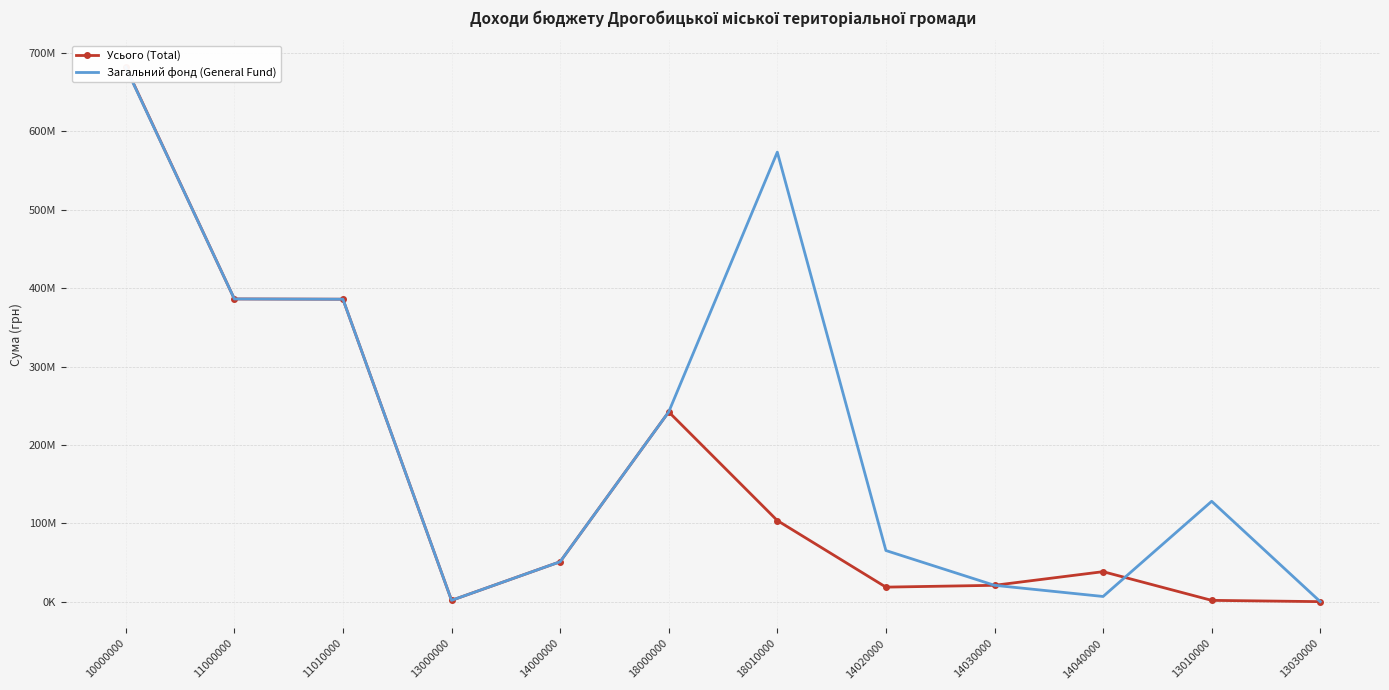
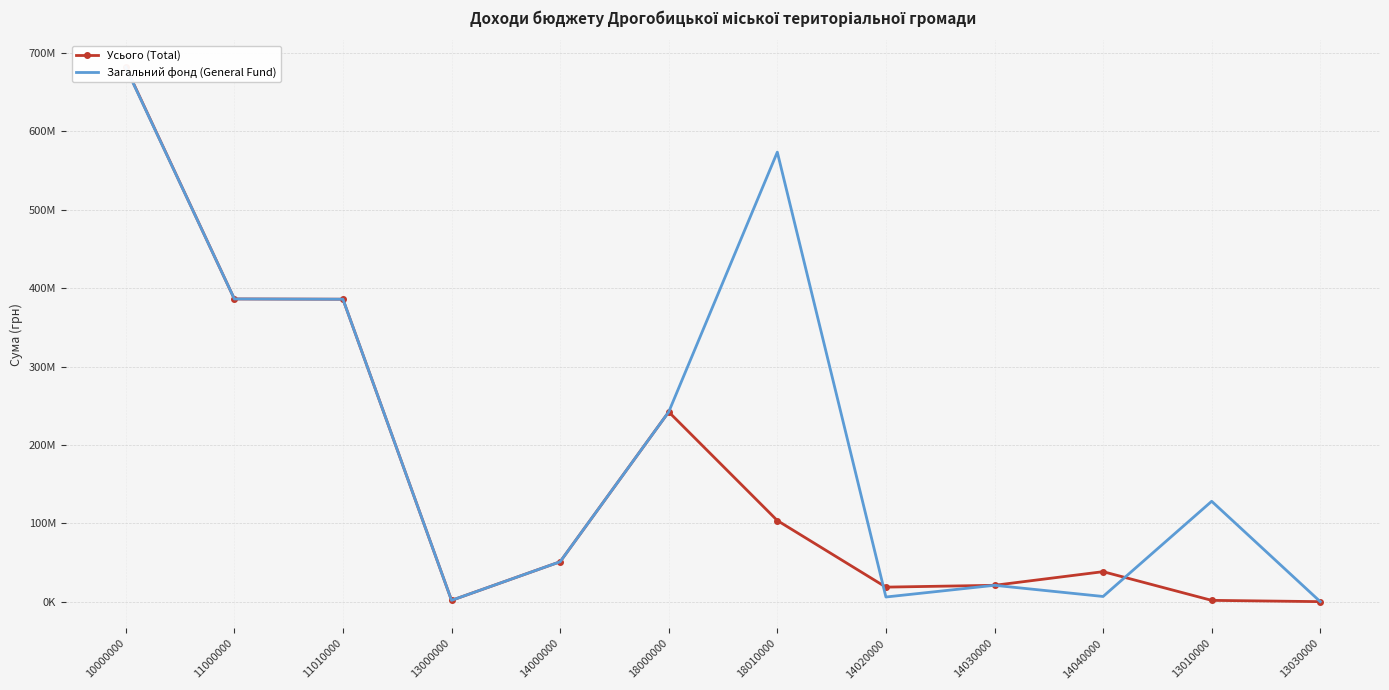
Загальний фонд (General Fund), 14020000: 70000000 -> 10000000
